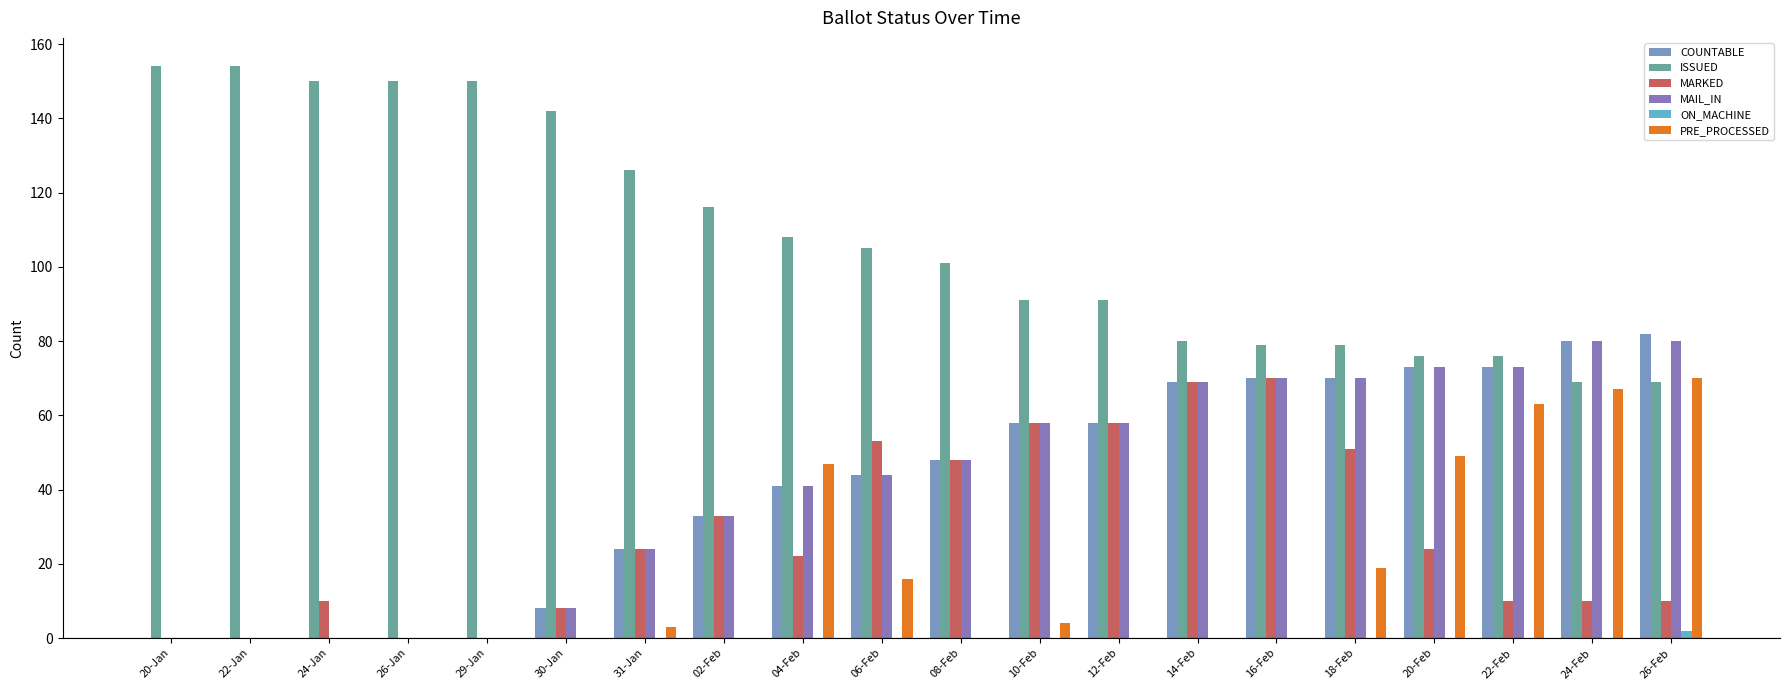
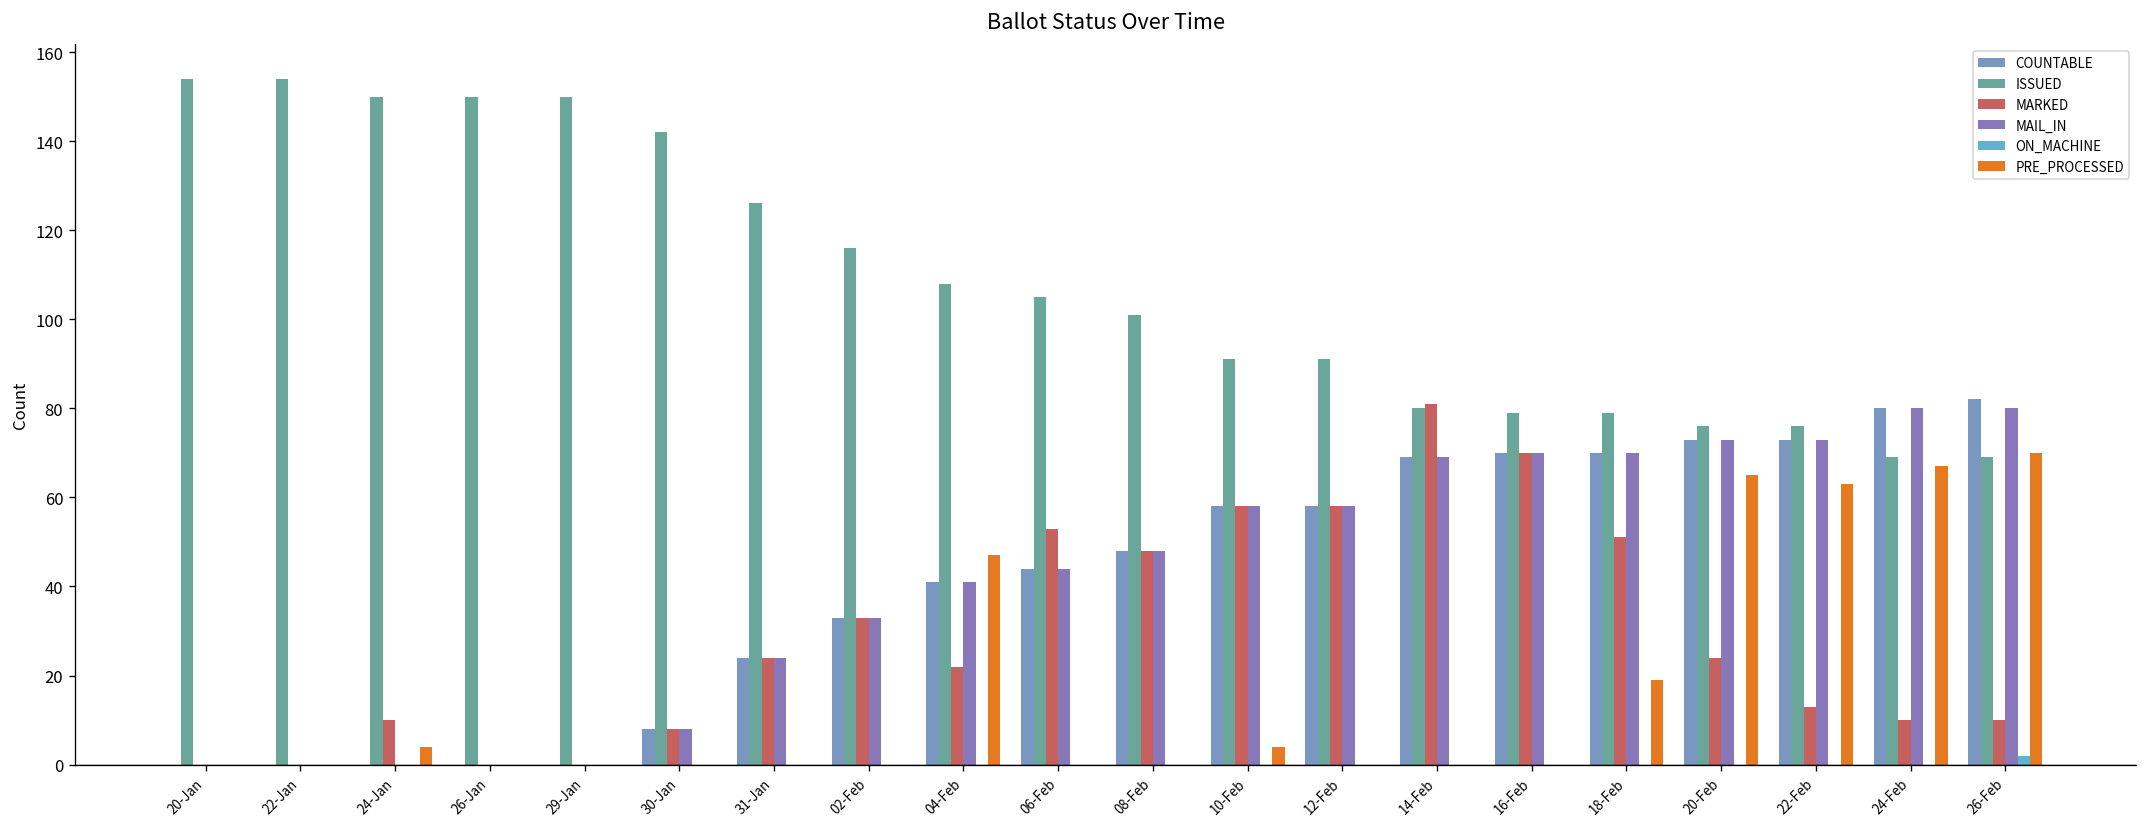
PRE_PROCESSED, 24-Jan: 0 -> 4
PRE_PROCESSED, 31-Jan: 3 -> 0
PRE_PROCESSED, 06-Feb: 16 -> 0
MARKED, 14-Feb: 69 -> 81
PRE_PROCESSED, 20-Feb: 49 -> 65
MARKED, 22-Feb: 10 -> 13
